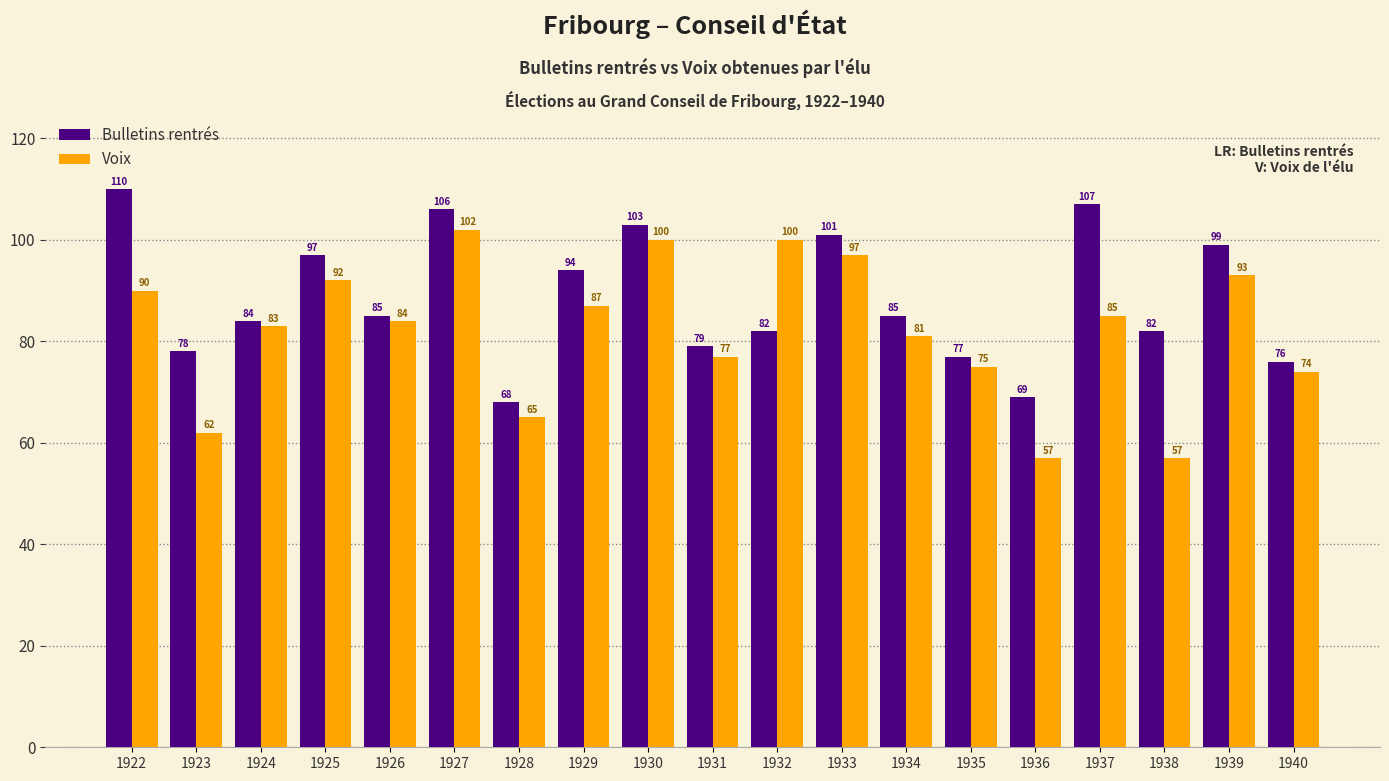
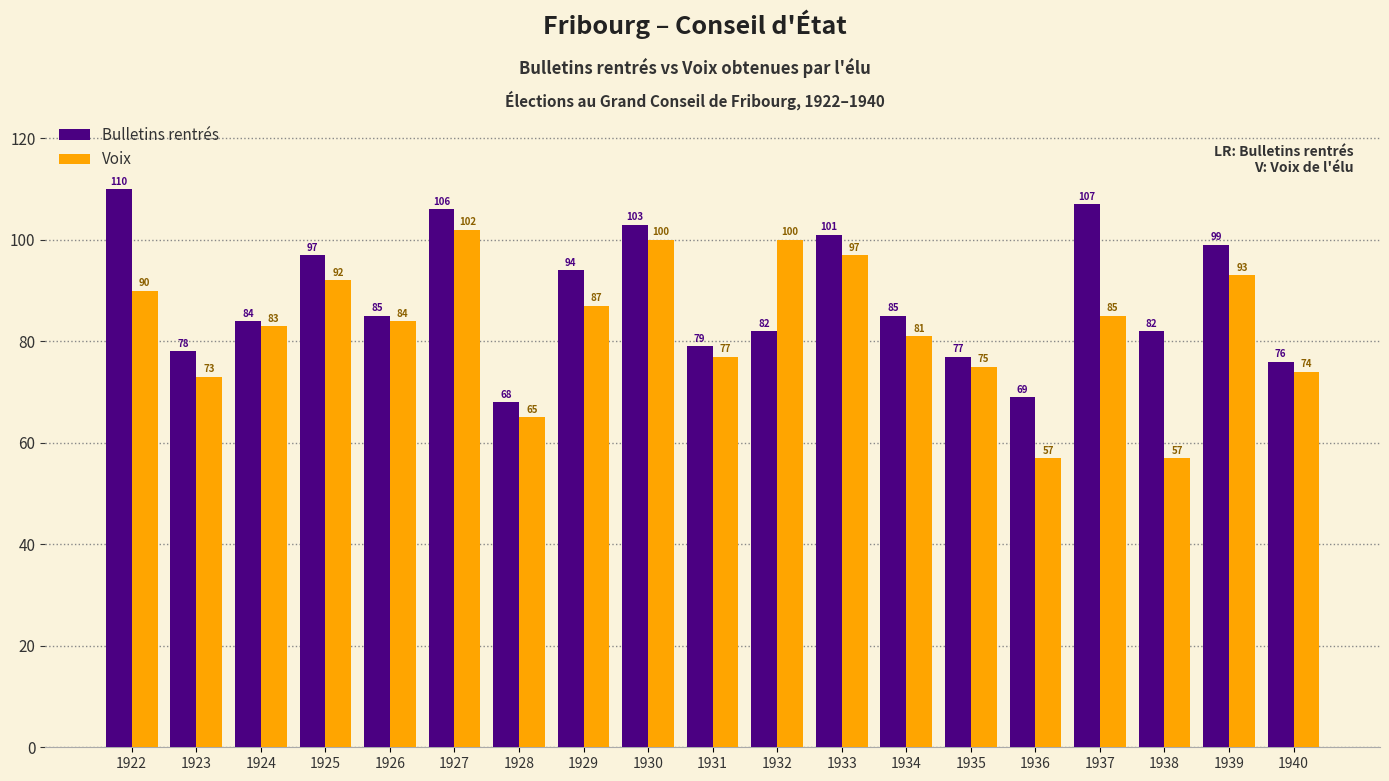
Voix, 1923: 62 -> 73
